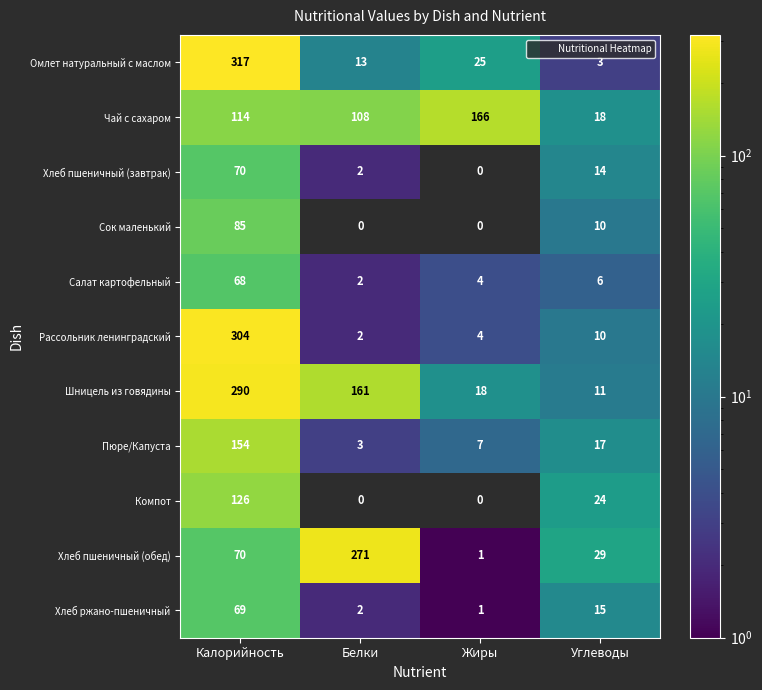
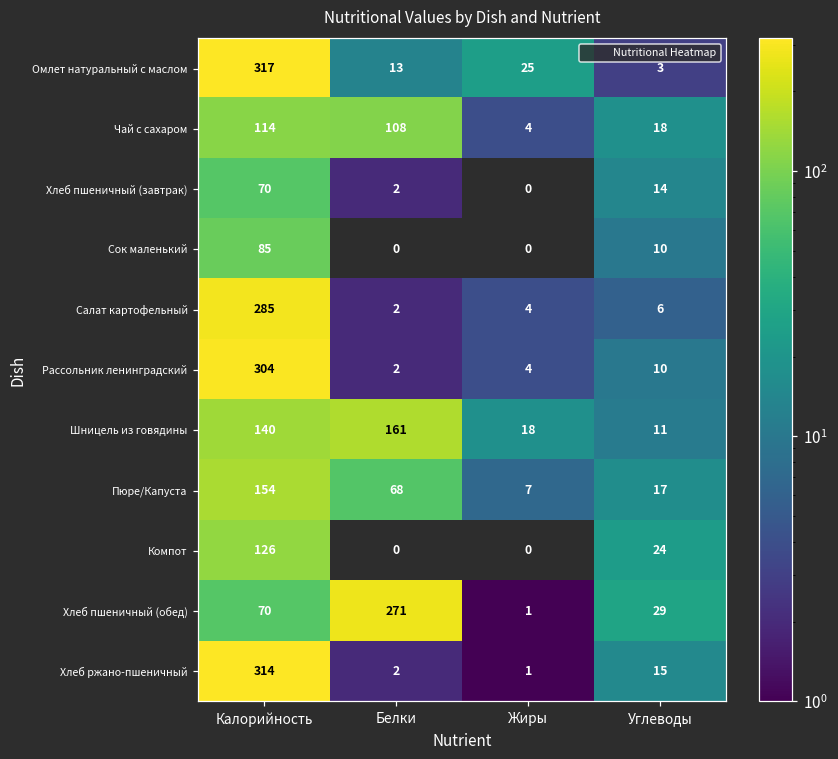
Чай с сахаром, Жиры: 166 -> 4
Салат картофельный, Калорийность: 68 -> 285
Шницель из говядины, Калорийность: 290 -> 140
Пюре/Капуста, Белки: 3 -> 68
Хлеб ржано-пшеничный, Калорийность: 69 -> 314
